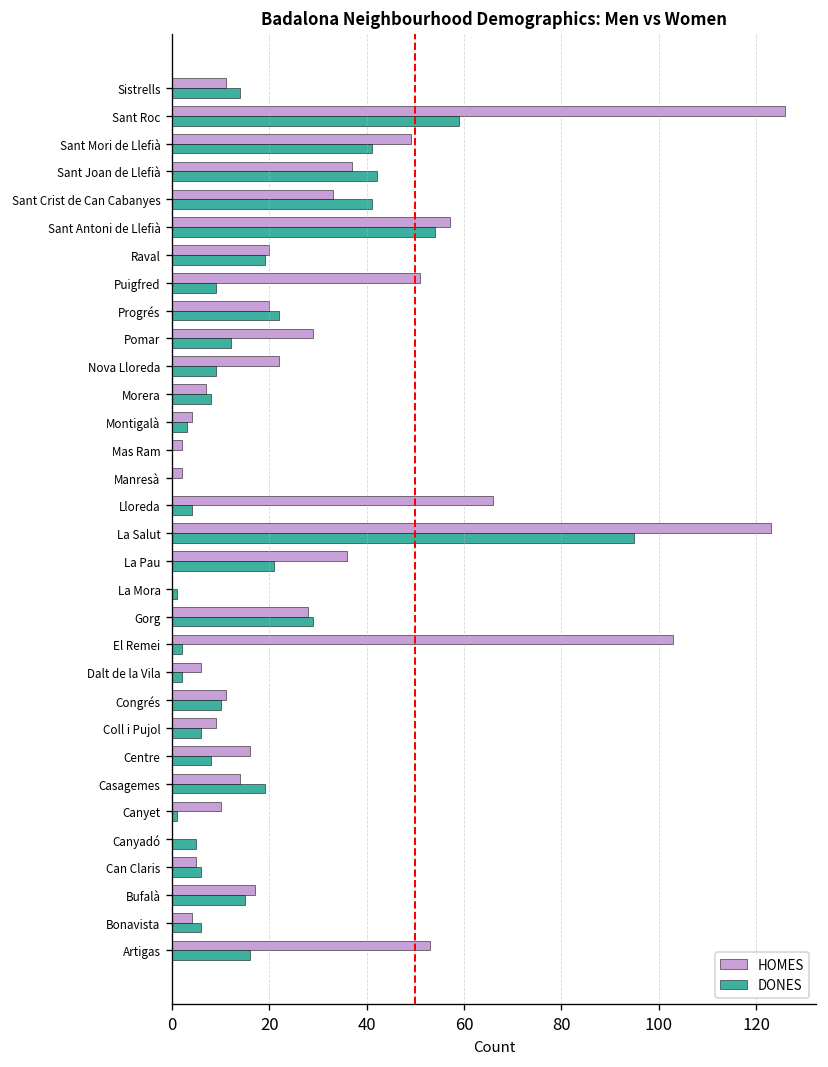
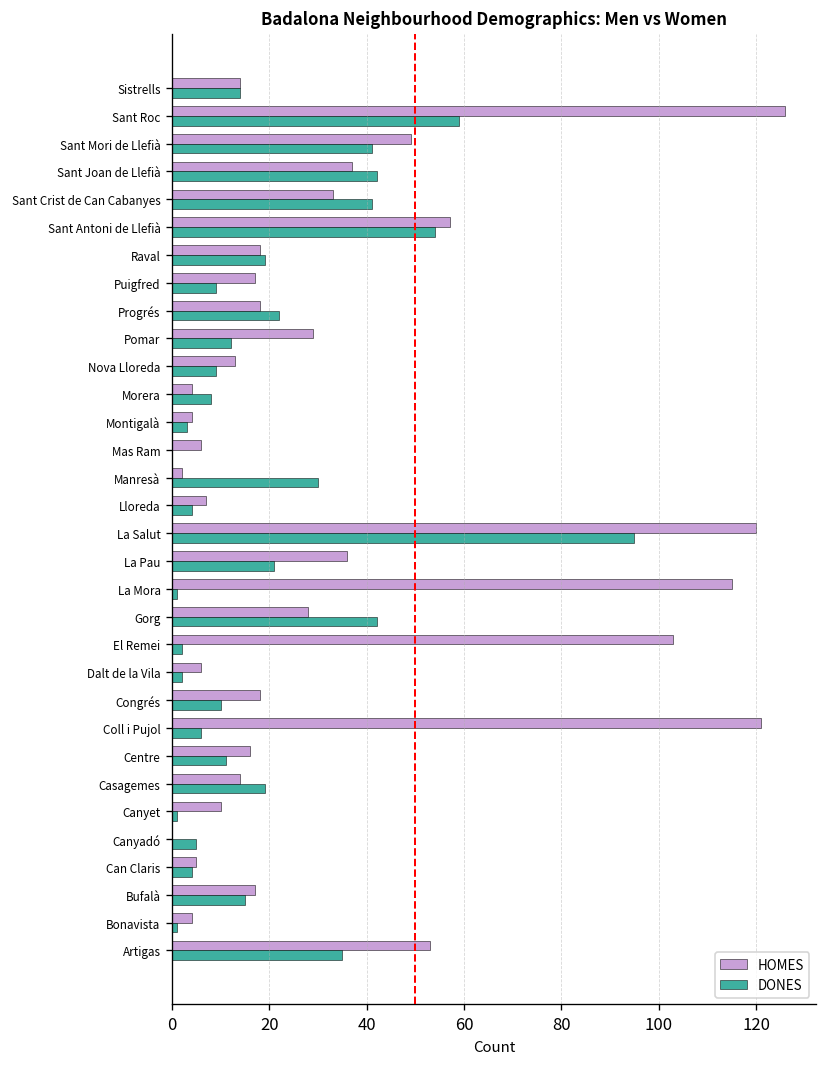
HOMES, Sistrells: 11 -> 14
HOMES, Raval: 20 -> 18
HOMES, Puigfred: 51 -> 17
HOMES, Progrés: 20 -> 18
HOMES, Nova Lloreda: 22 -> 13
HOMES, Morera: 7 -> 4
HOMES, Mas Ram: 2 -> 6
DONES, Manresà: 0 -> 30
HOMES, Lloreda: 66 -> 7
HOMES, La Salut: 123 -> 120
HOMES, La Mora: 0 -> 115
DONES, Gorg: 29 -> 42
HOMES, Congrés: 11 -> 18
HOMES, Coll i Pujol: 9 -> 121
DONES, Centre: 8 -> 11
DONES, Can Claris: 6 -> 4
DONES, Bonavista: 6 -> 1
DONES, Artigas: 16 -> 35
